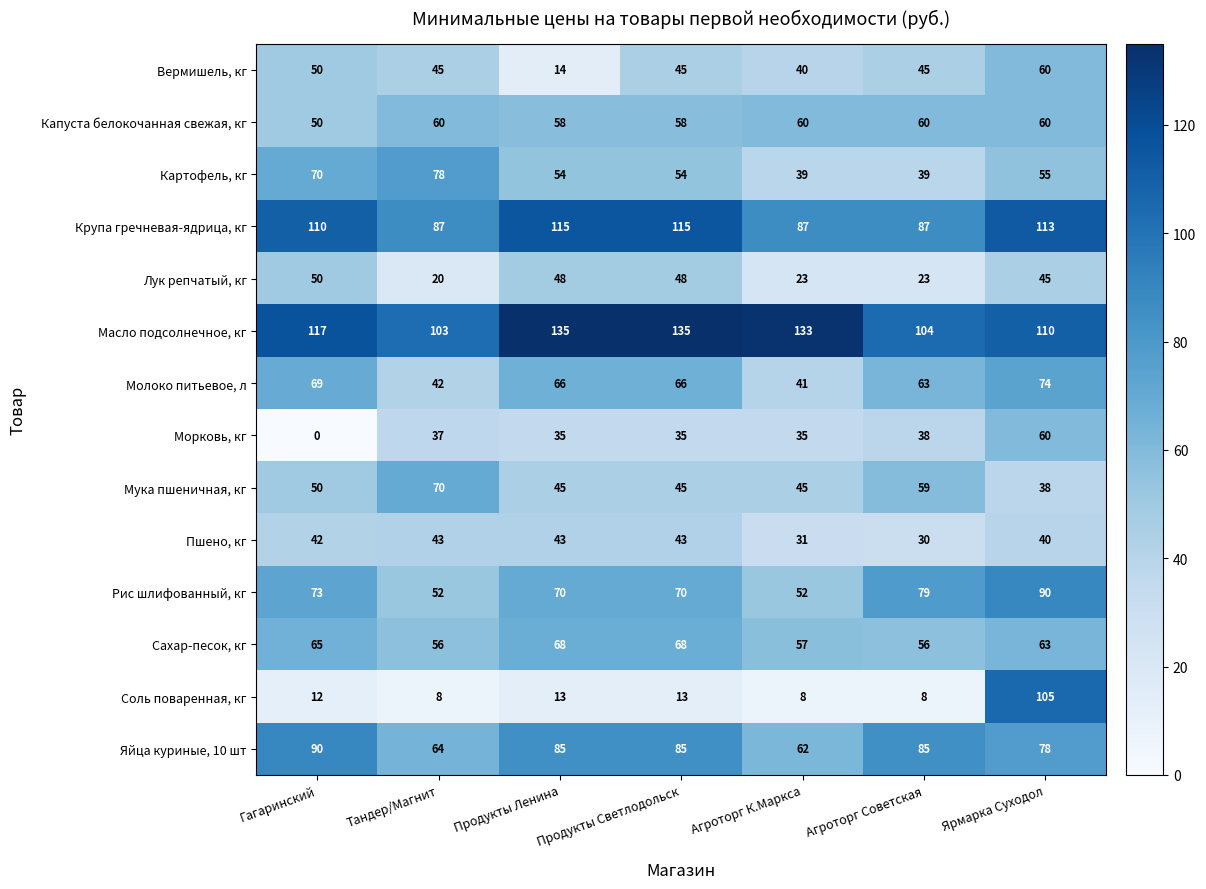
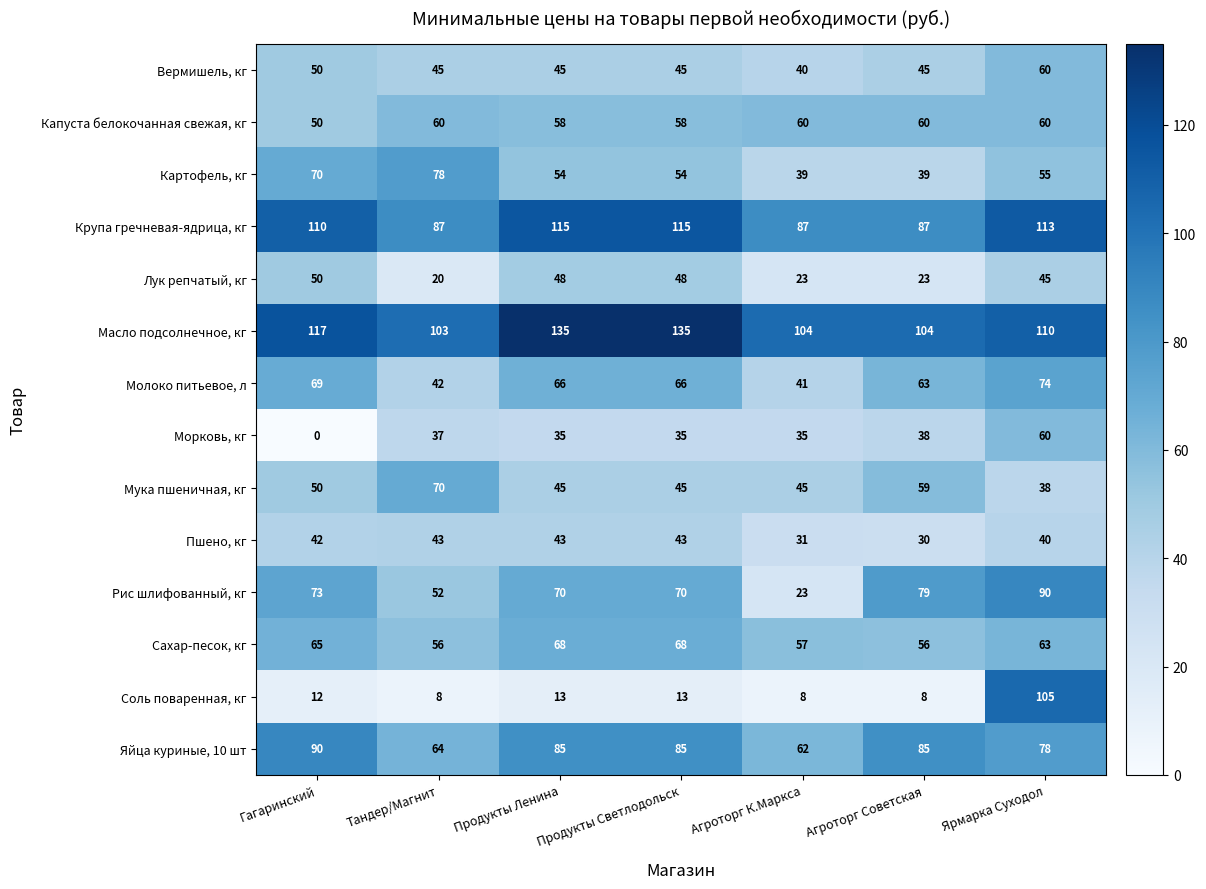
Вермишель, кг, Продукты Ленина: 14 -> 45
Масло подсолнечное, кг, Агроторг К.Маркса: 133 -> 104
Рис шлифованный, кг, Агроторг К.Маркса: 52 -> 23
